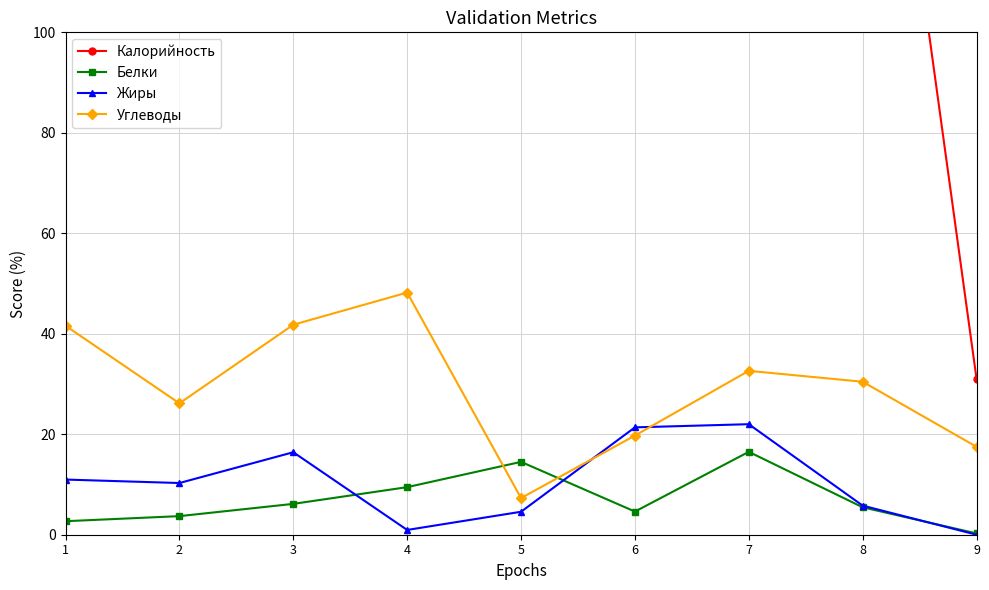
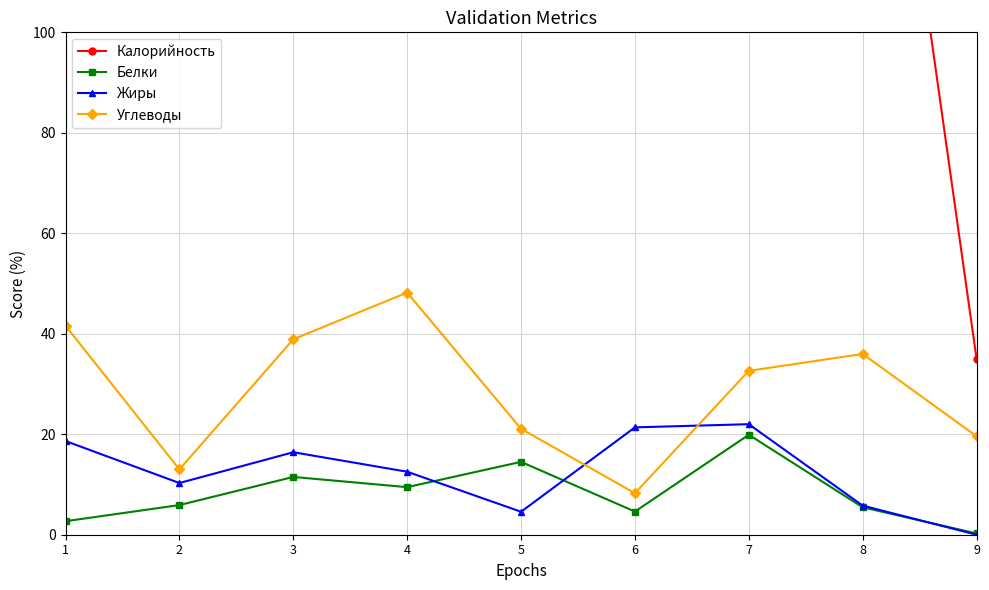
Жиры, 1: 11 -> 19
Белки, 2: 4 -> 6
Углеводы, 2: 26 -> 13
Белки, 3: 6 -> 12
Углеводы, 3: 42 -> 39
Жиры, 4: 1 -> 13
Углеводы, 5: 7 -> 21
Углеводы, 6: 20 -> 8
Белки, 7: 17 -> 20
Углеводы, 8: 30 -> 36
Калорийность, 9: 31 -> 35
Углеводы, 9: 18 -> 20
